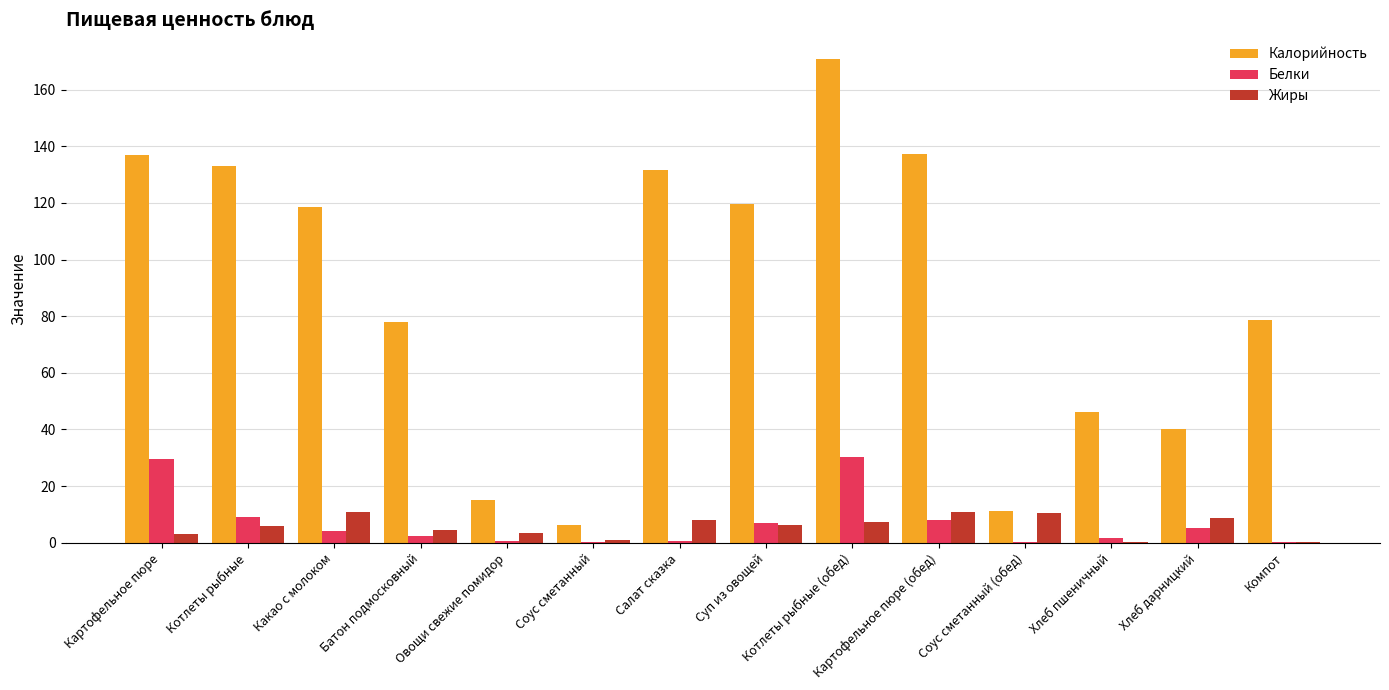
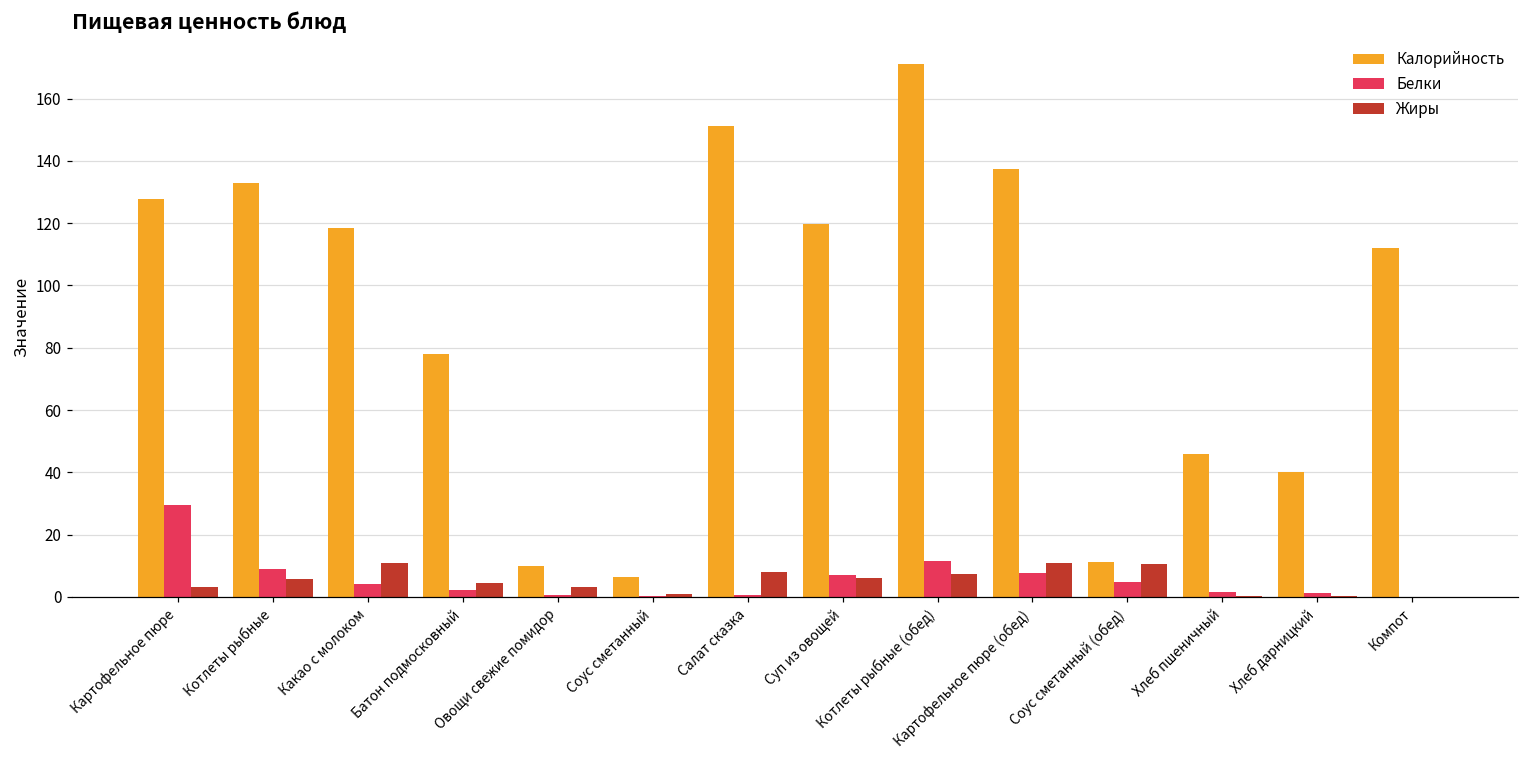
Калорийность, Картофельное пюре: 137 -> 128
Калорийность, Овощи свежие помидор: 15 -> 10
Калорийность, Салат сказка: 132 -> 151
Белки, Котлеты рыбные (обед): 30 -> 12
Белки, Соус сметанный (обед): 0 -> 5
Белки, Хлеб дарницкий: 5 -> 1
Жиры, Хлеб дарницкий: 9 -> 0
Калорийность, Компот: 79 -> 112
